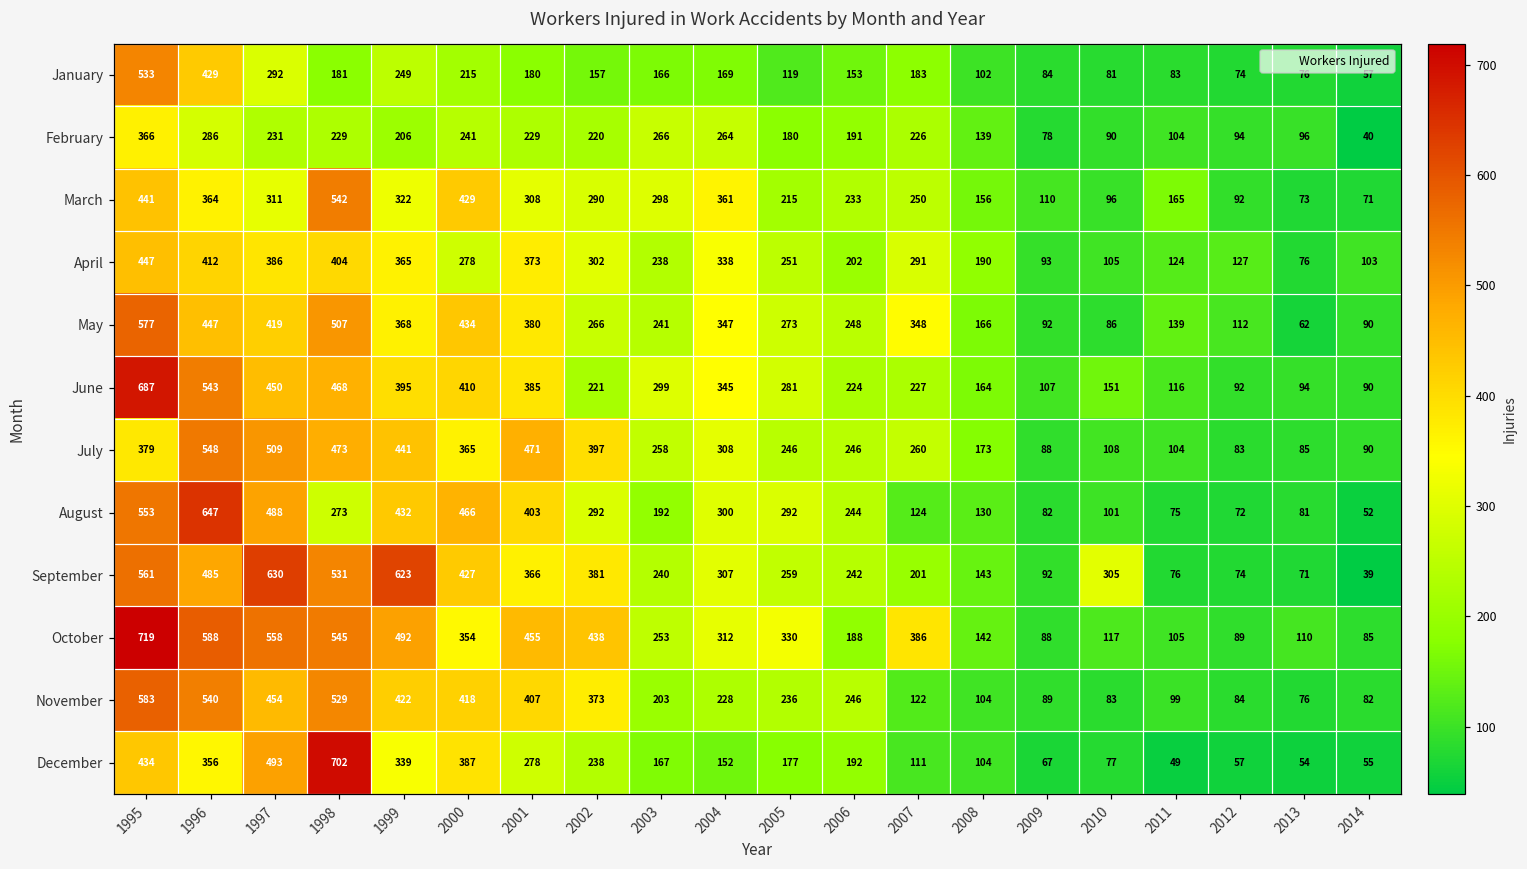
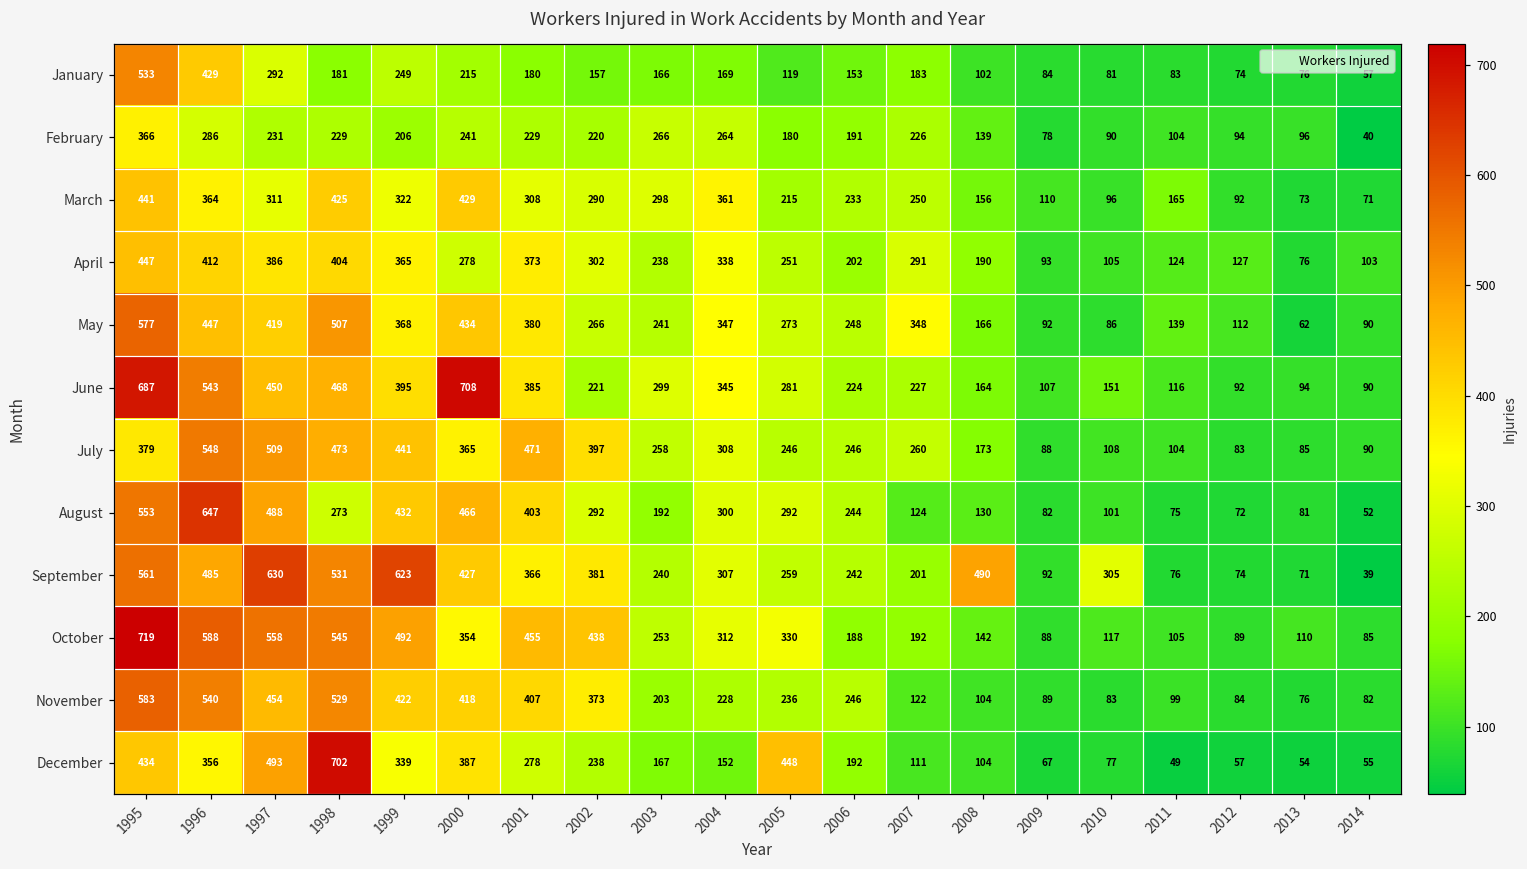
March, 1998: 542 -> 425
June, 2000: 410 -> 708
September, 2008: 143 -> 490
October, 2007: 386 -> 192
December, 2005: 177 -> 448
